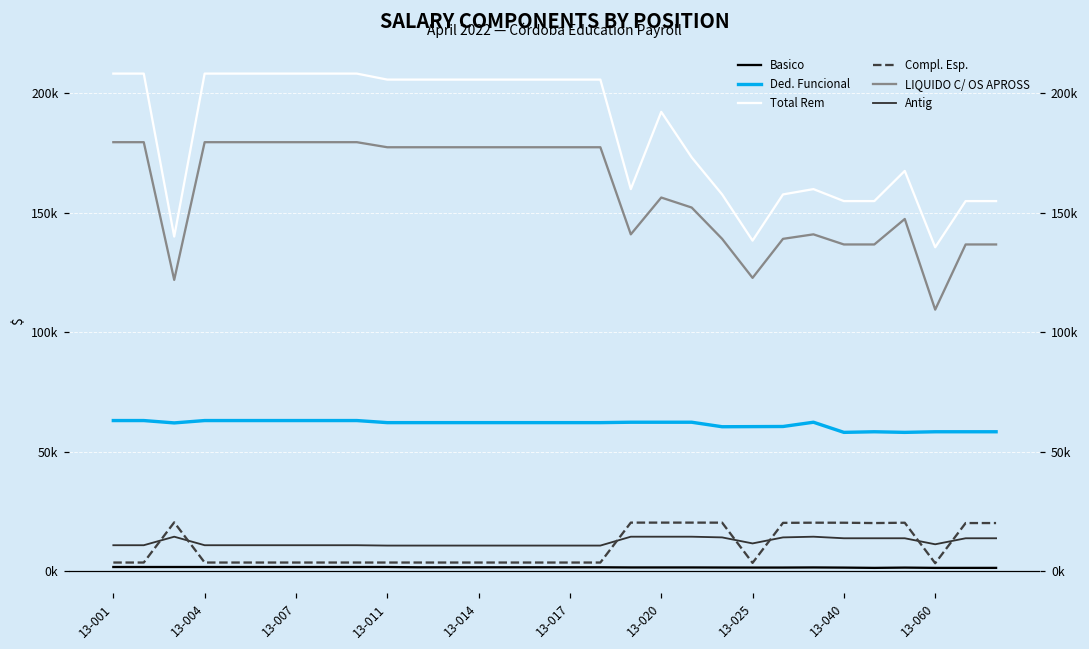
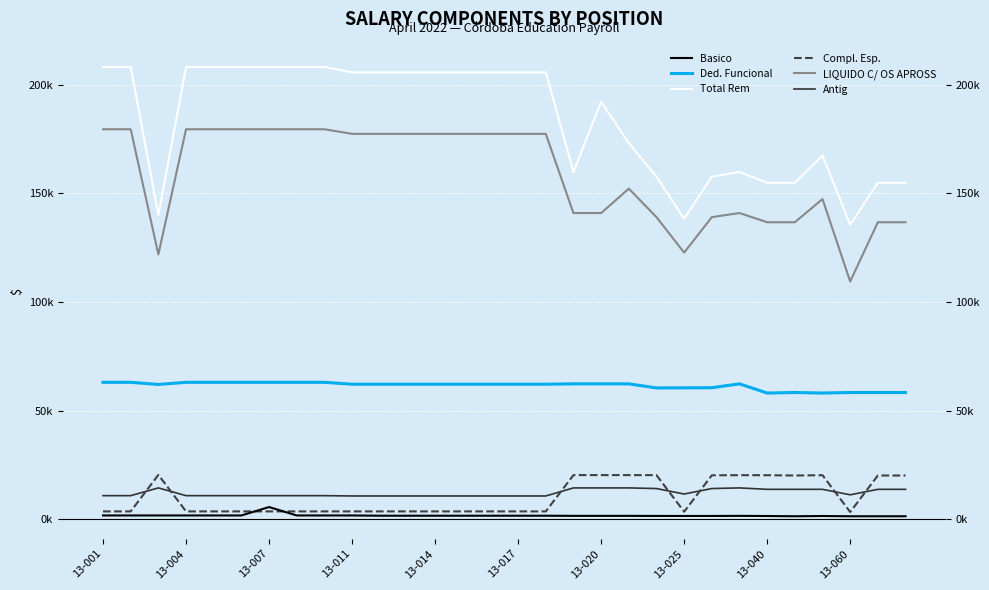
Basico, 13-007: 2000 -> 6000
LIQUIDO C/ OS APROSS, 13-020: 156000 -> 141000
